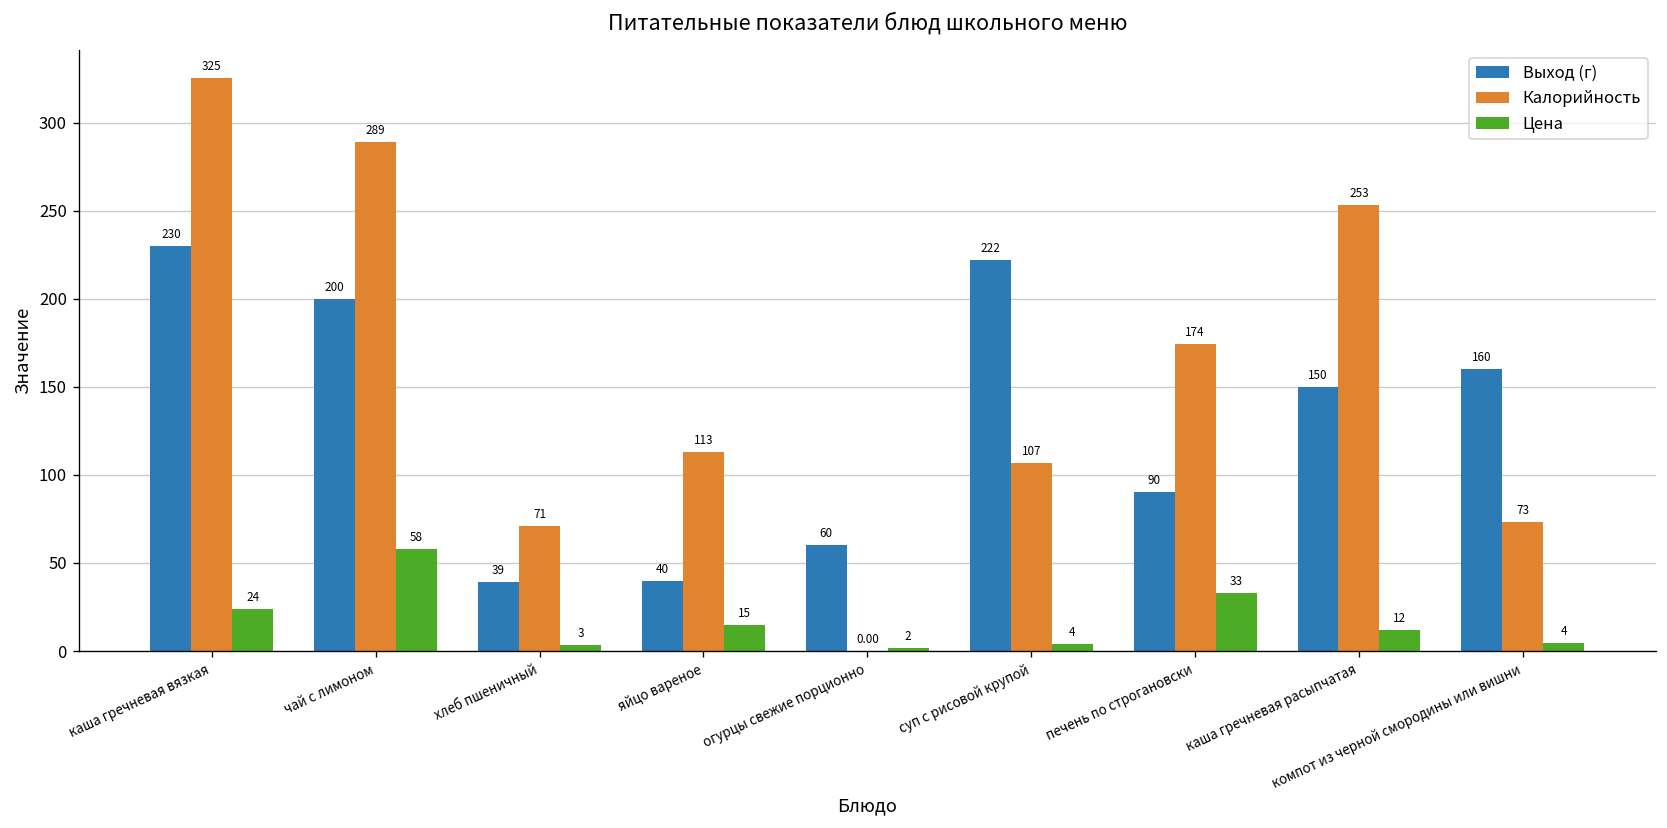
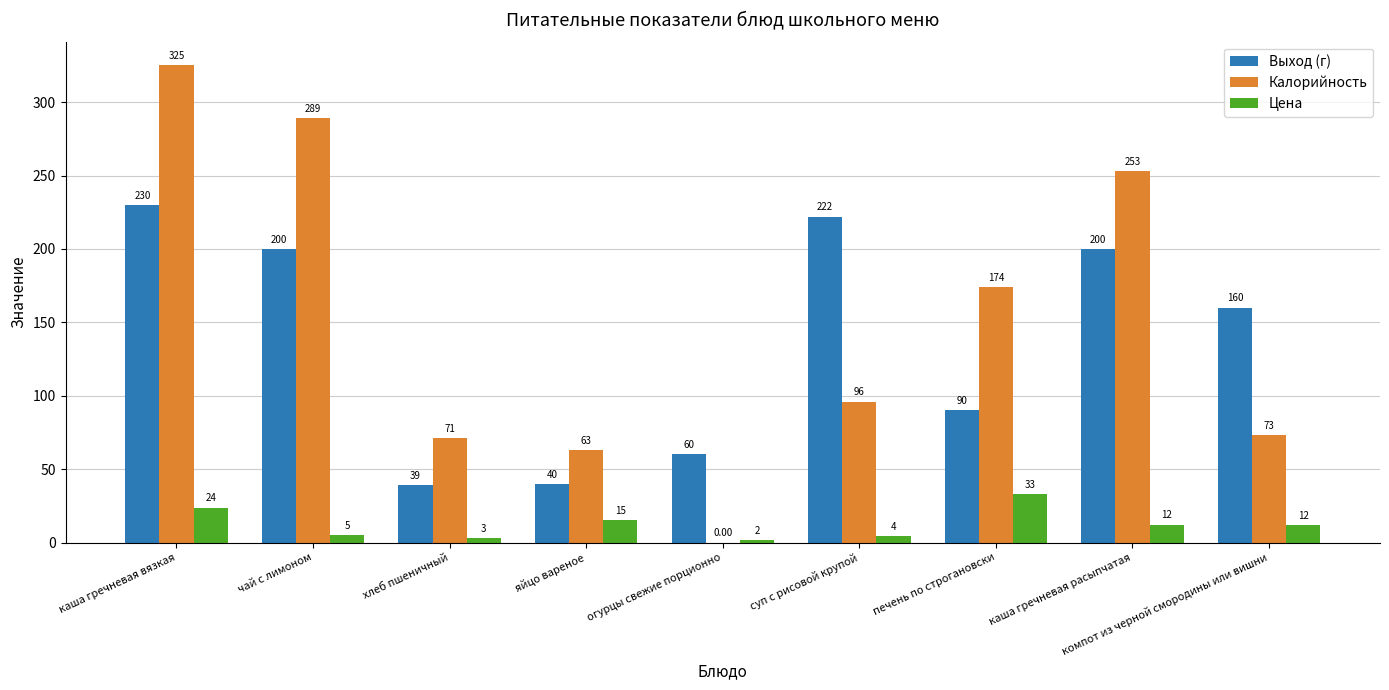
Цена, чай с лимоном: 58 -> 5
Калорийность, яйцо вареное: 113 -> 63
Калорийность, суп с рисовой крупой: 107 -> 96
Выход (г), каша гречневая расыпчатая: 150 -> 200
Цена, компот из черной смородины или вишни: 4 -> 12
